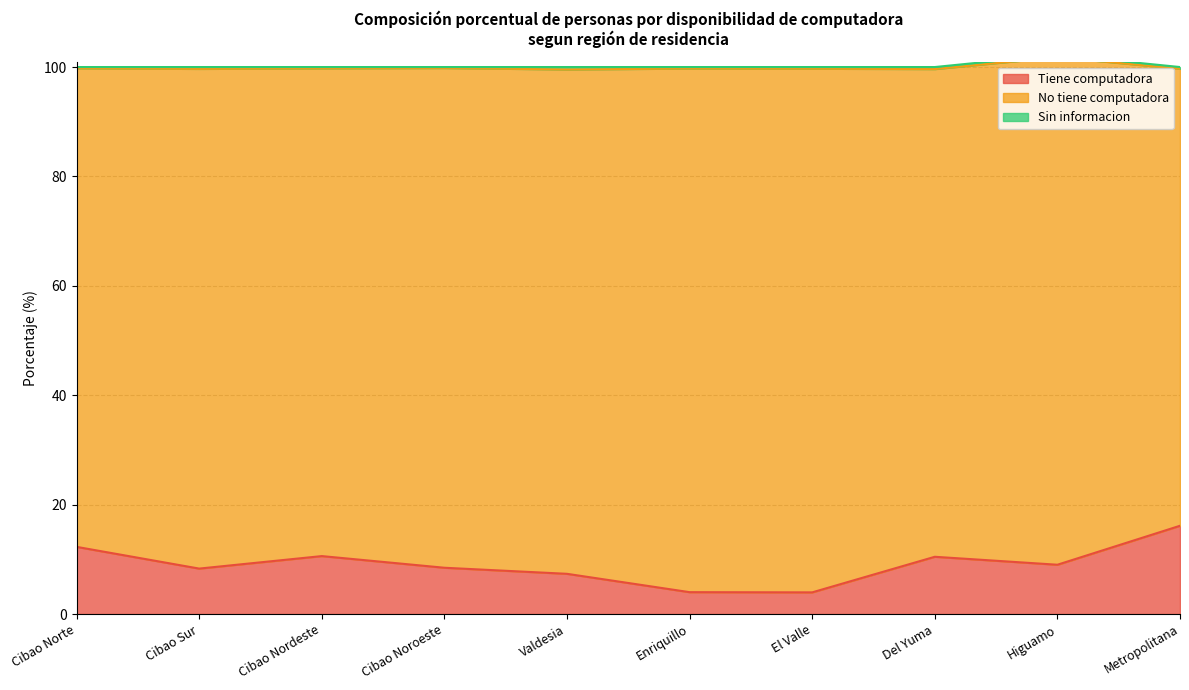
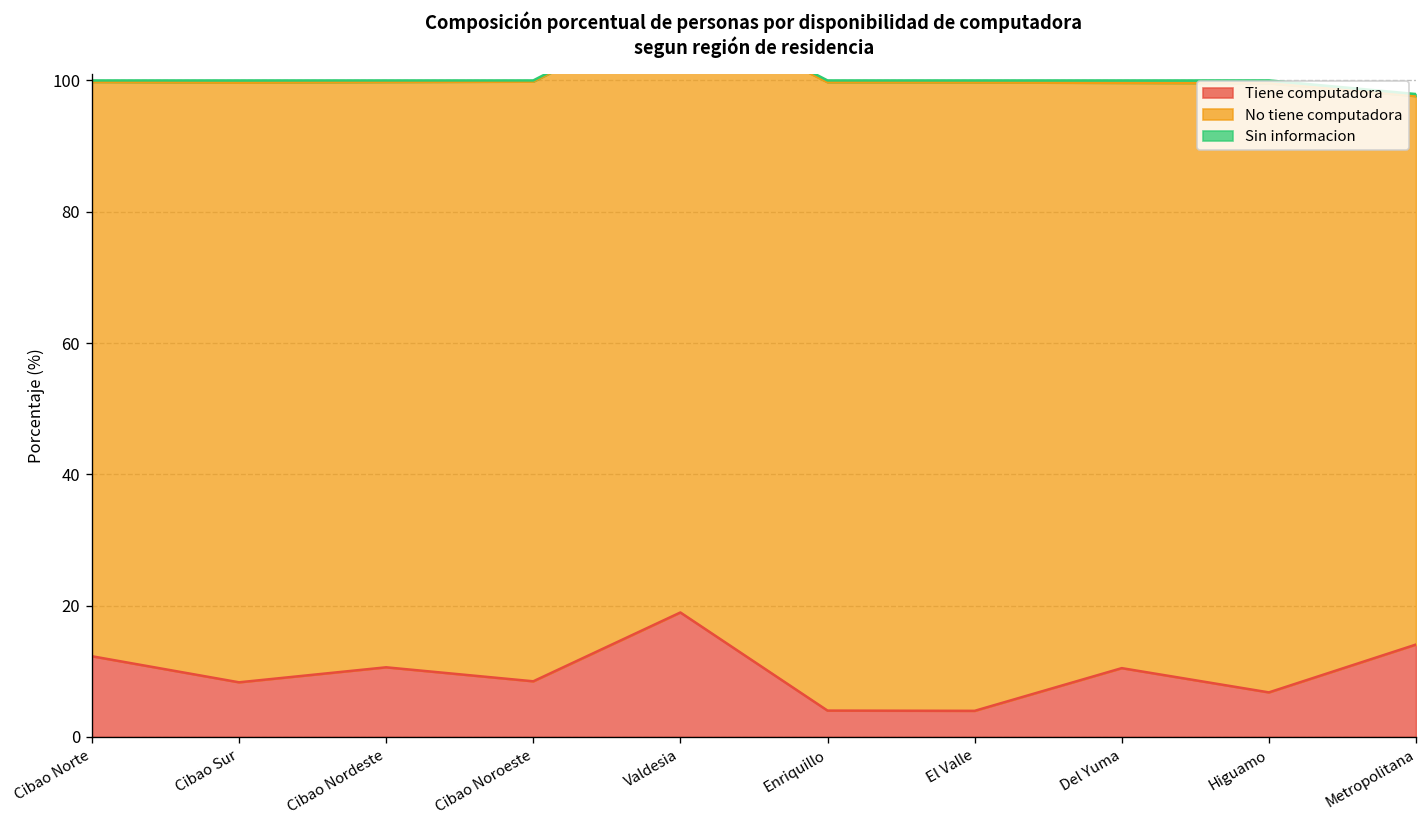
Tiene computadora, Valdesia: 7 -> 19
Tiene computadora, Higuamo: 9 -> 7
Tiene computadora, Metropolitana: 16 -> 14
